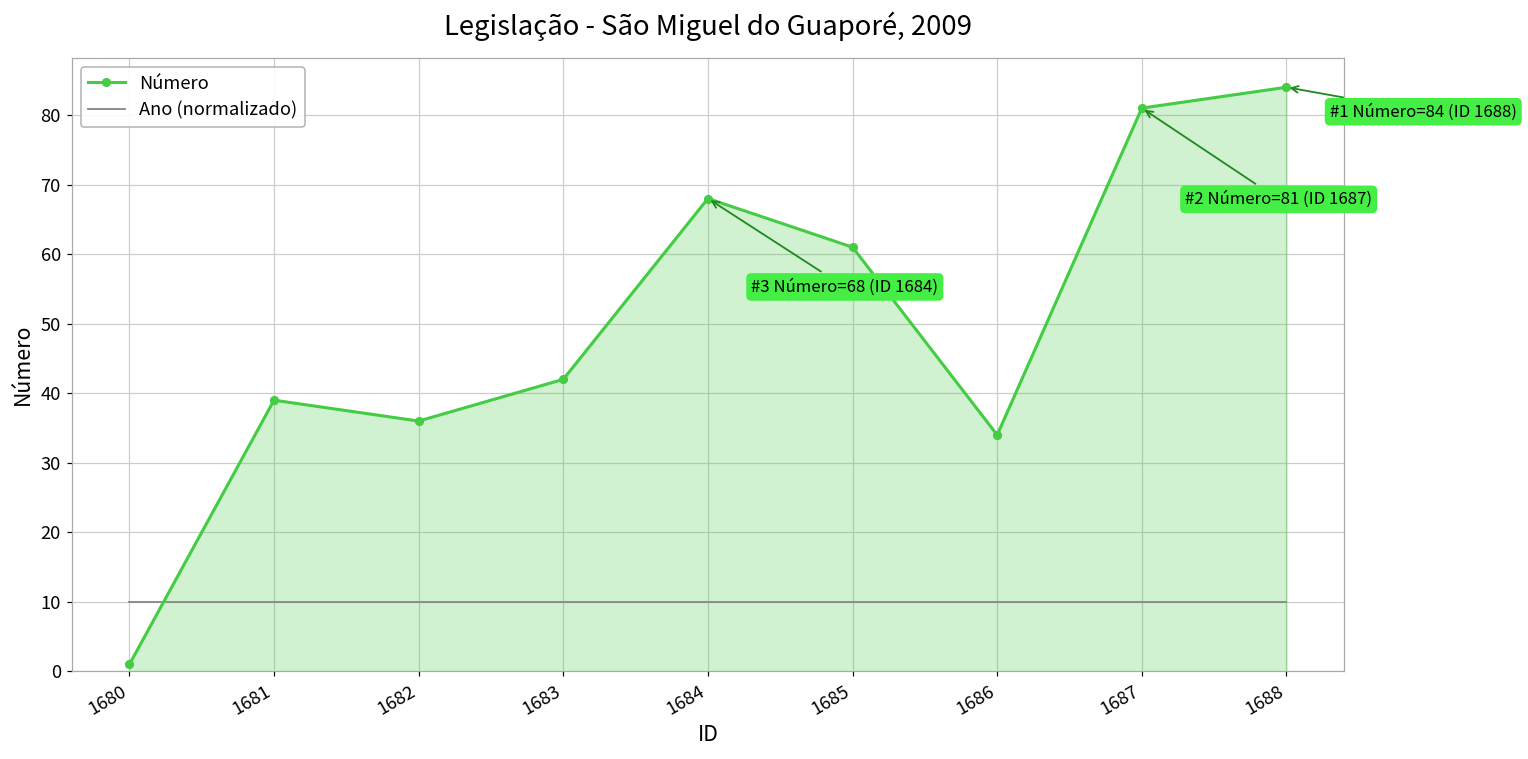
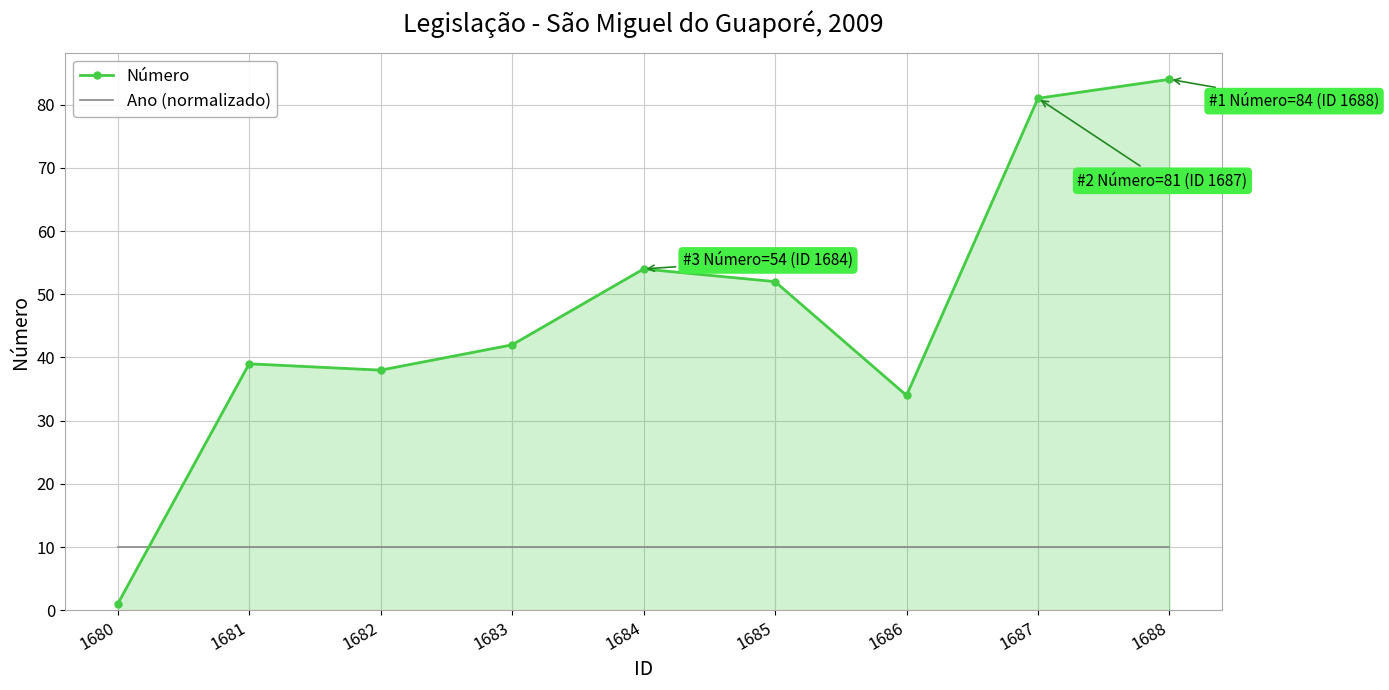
Número, 1682: 36 -> 38
Número, 1684: 68 -> 54
Número, 1685: 61 -> 52
